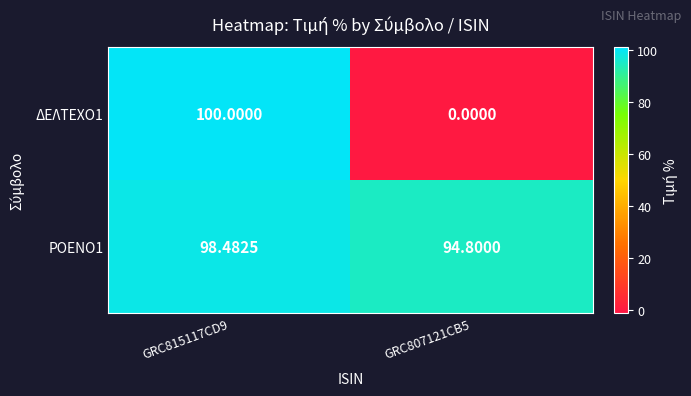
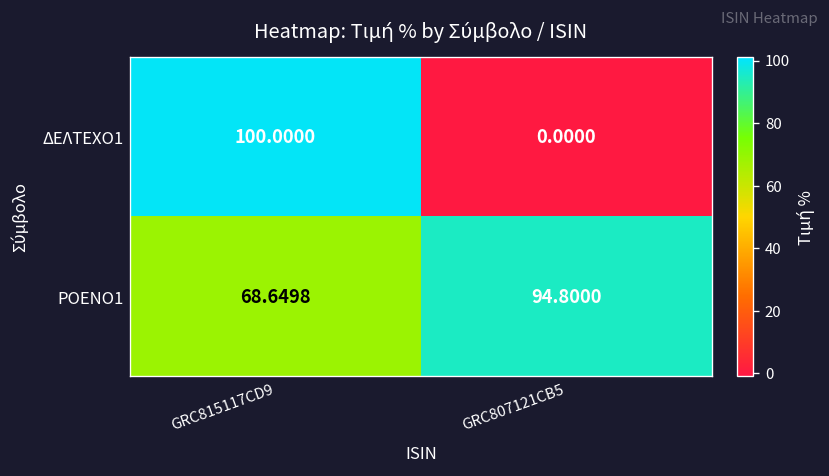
ΡΟΕΝΟ1, GRC815117CD9: 98.4825 -> 68.6498
